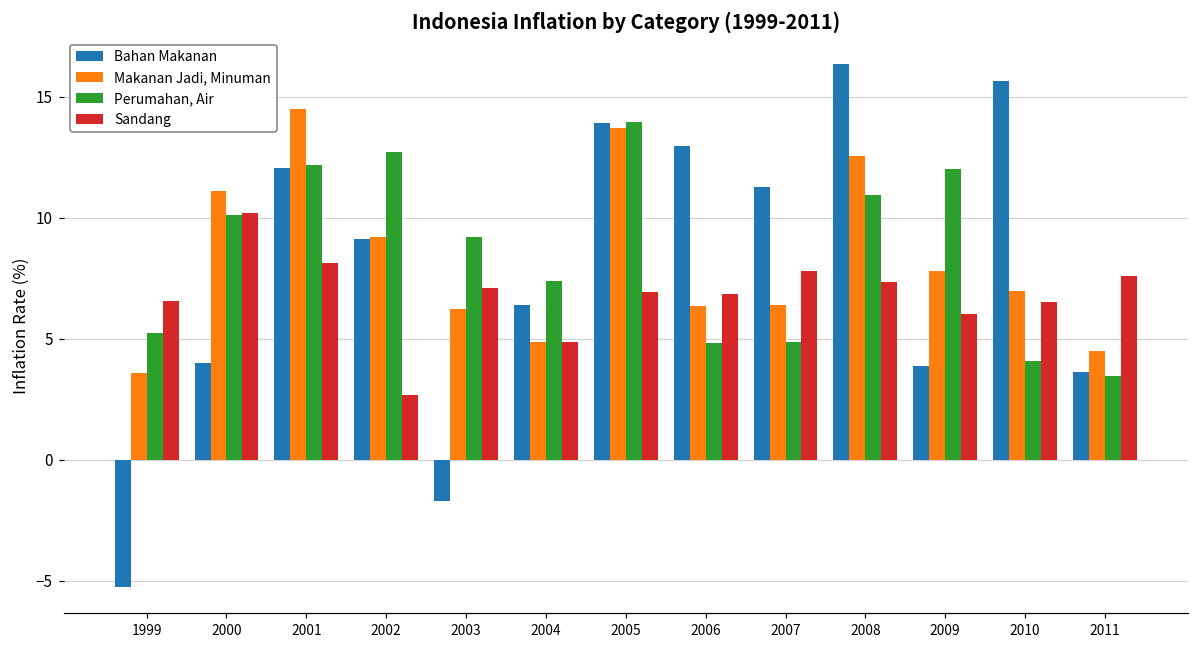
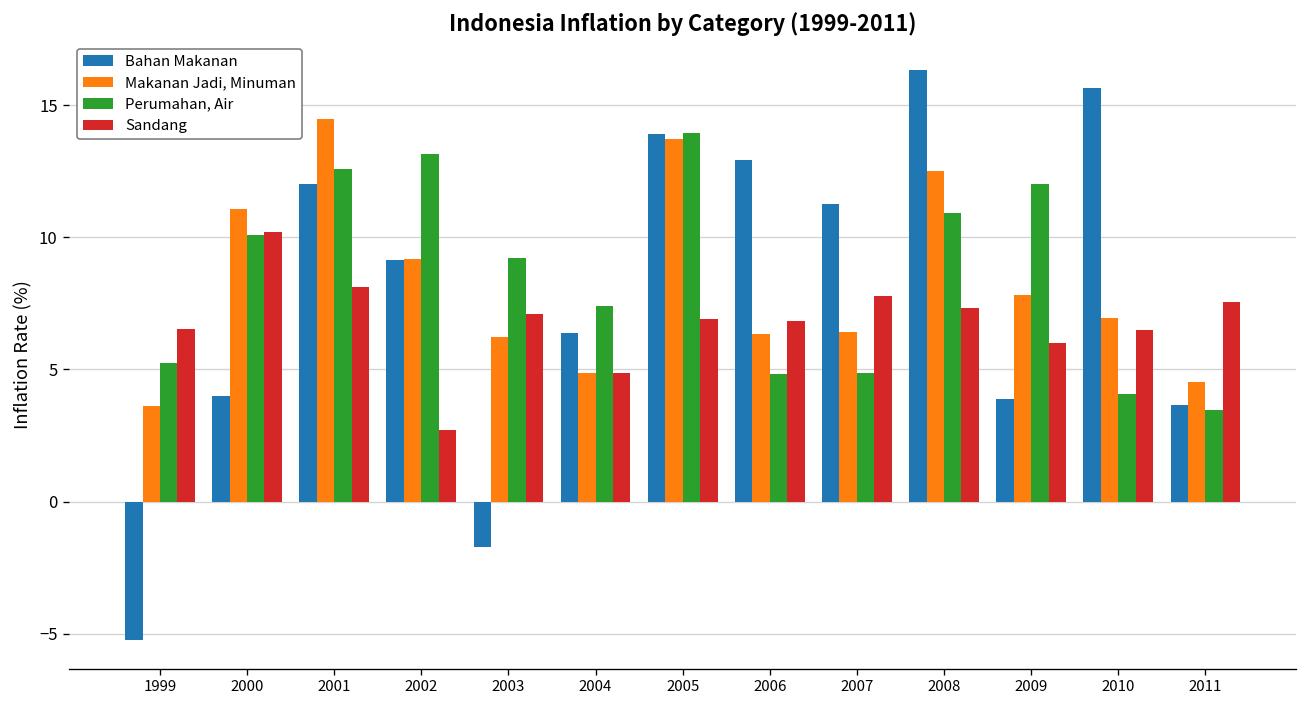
Perumahan, Air, 2001: 12.2 -> 12.6
Perumahan, Air, 2002: 12.7 -> 13.2
